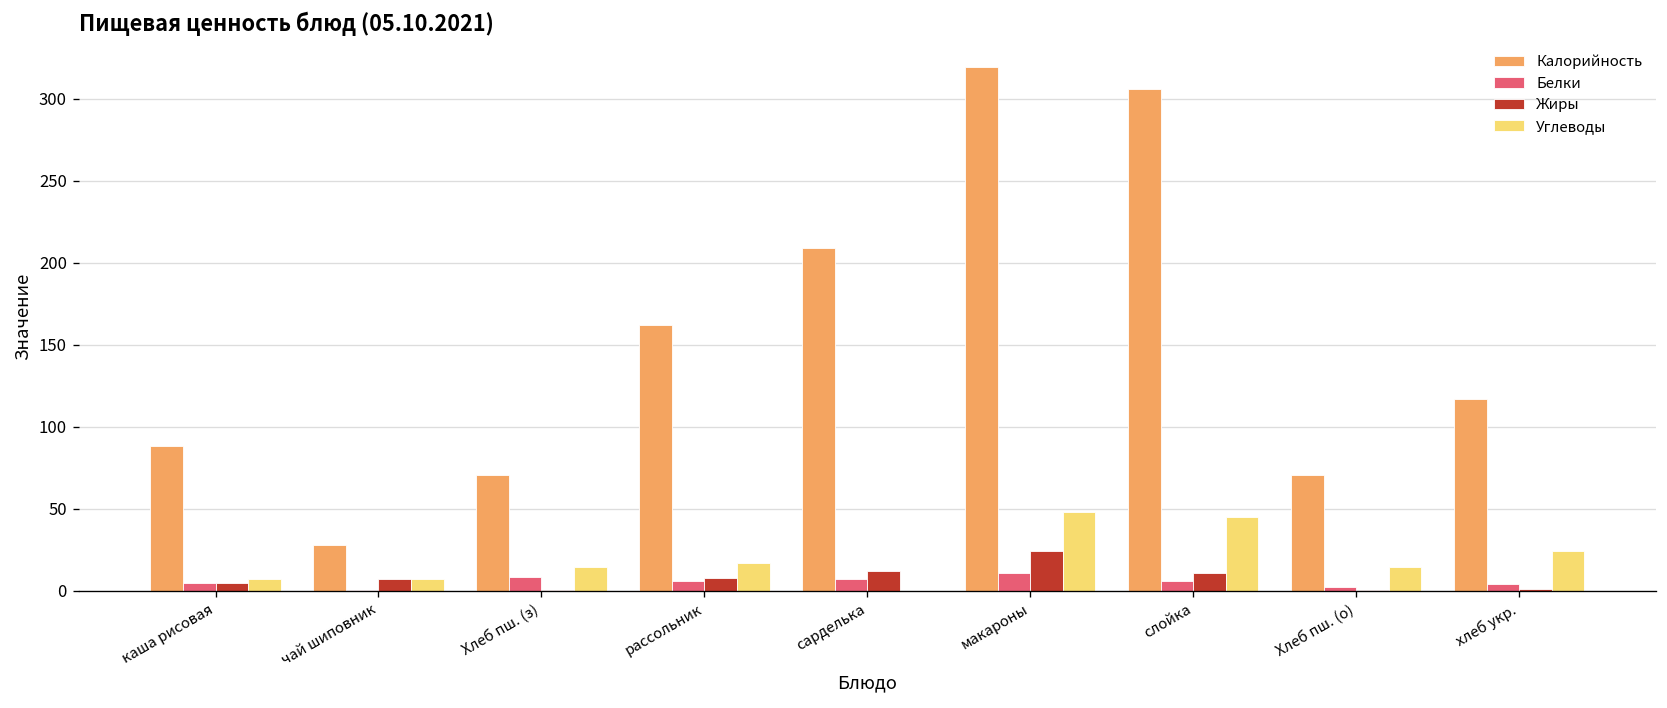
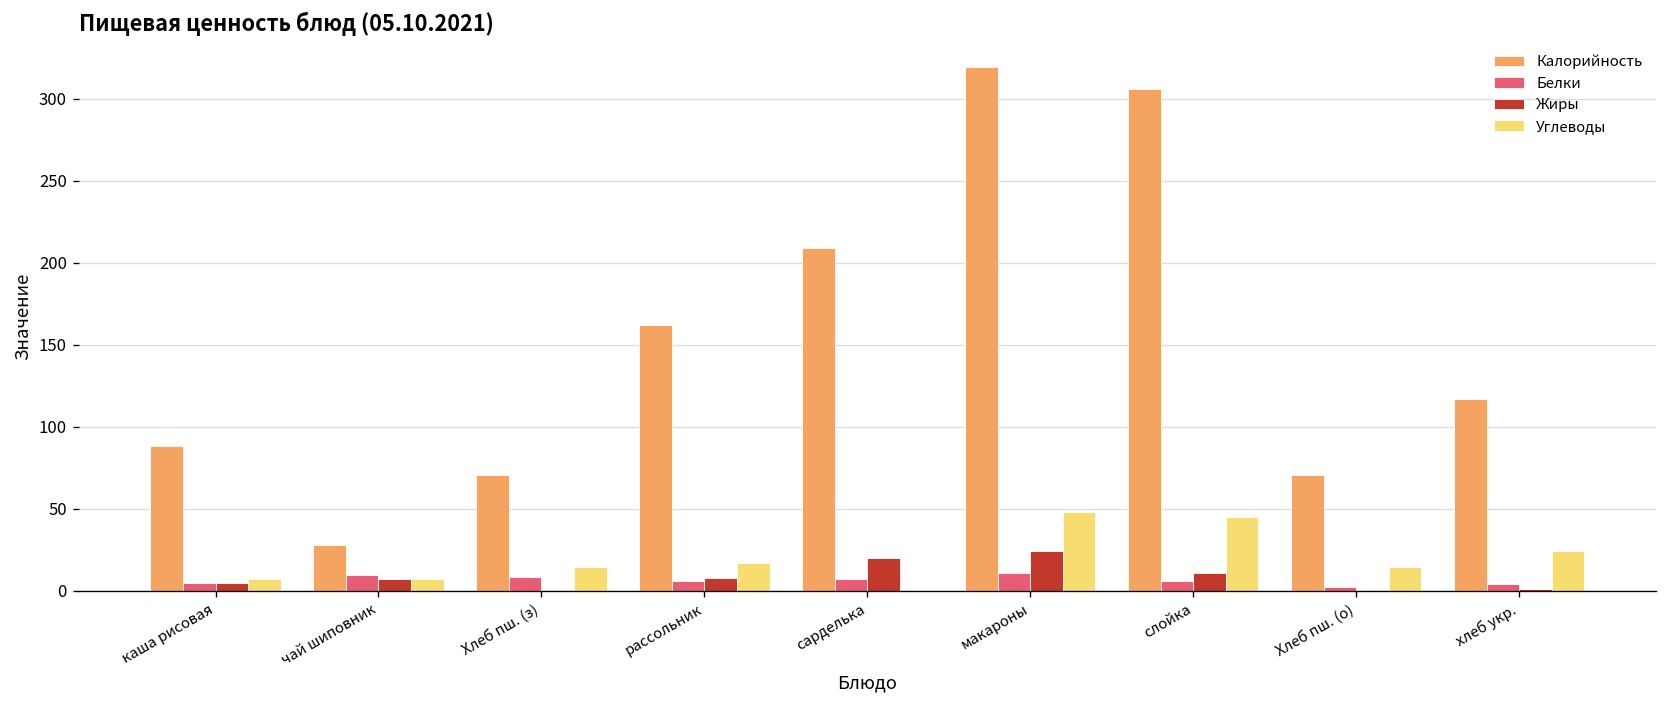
Белки, чай шиповник: 0 -> 10
Жиры, сарделька: 12 -> 20
